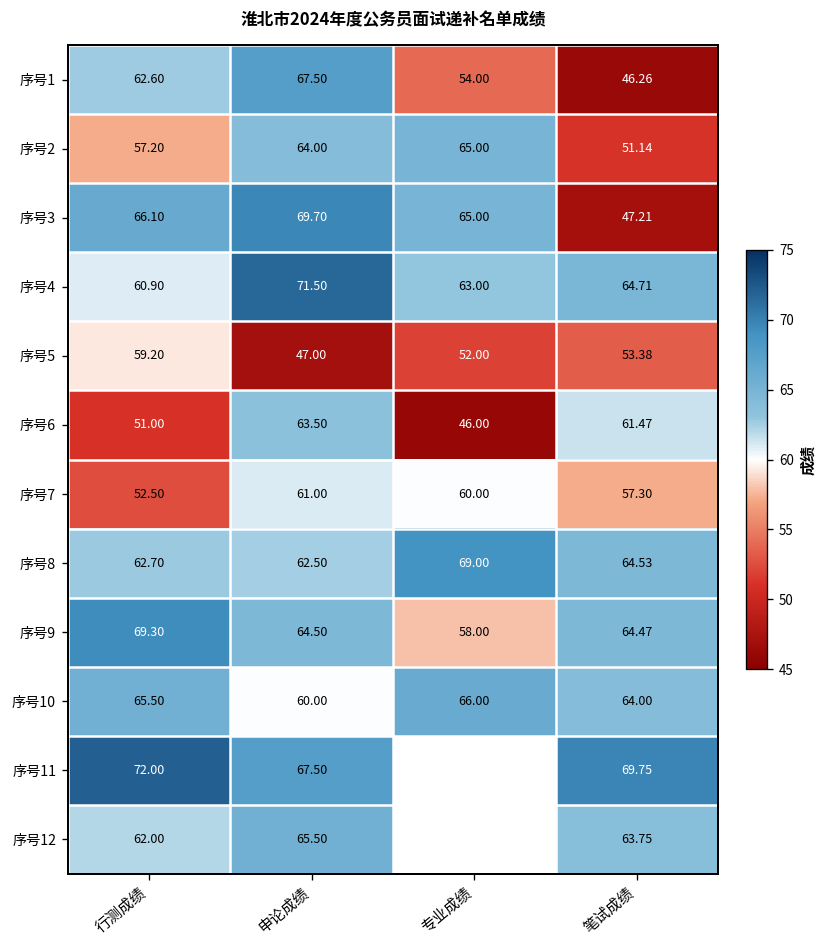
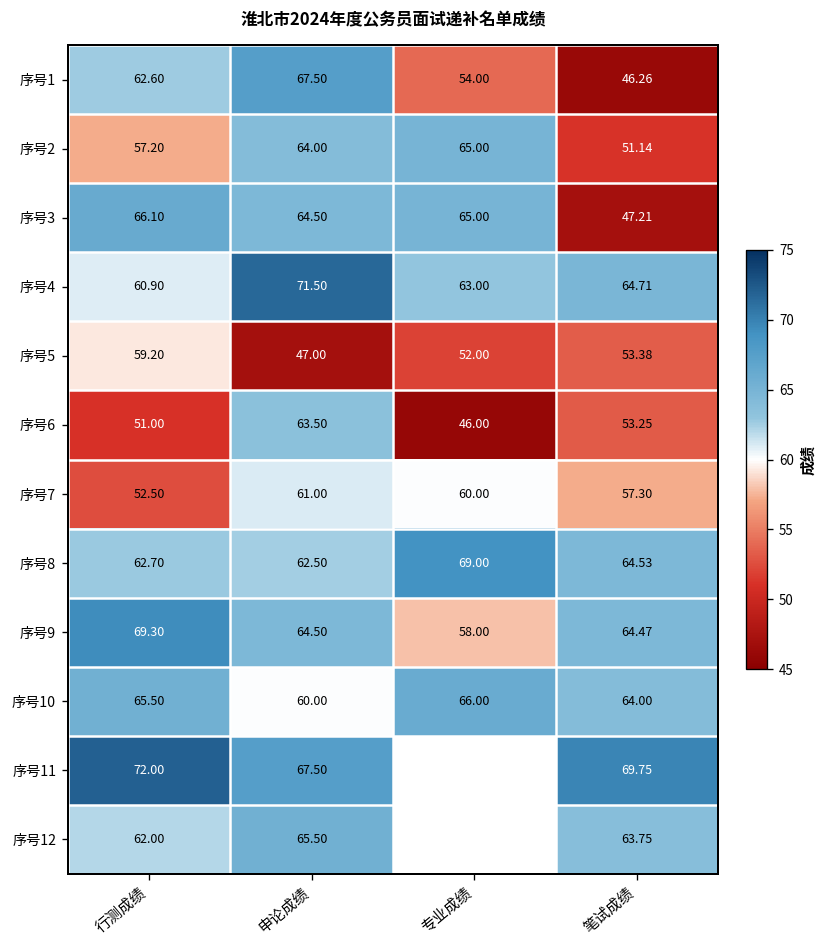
序号3, 申论成绩: 69.70 -> 64.50
序号6, 笔试成绩: 61.47 -> 53.25
